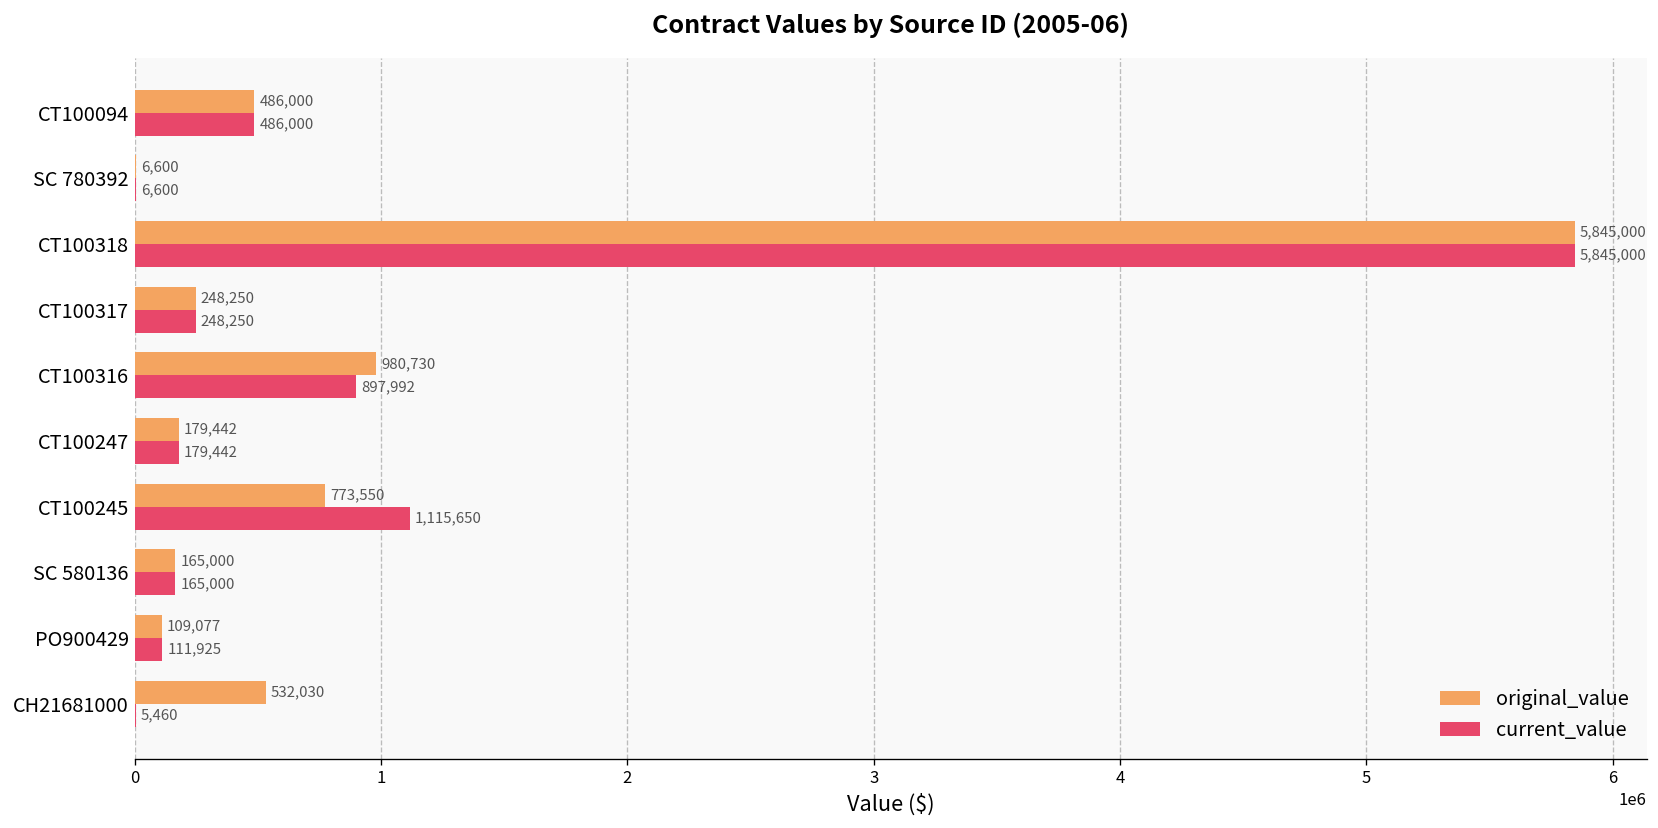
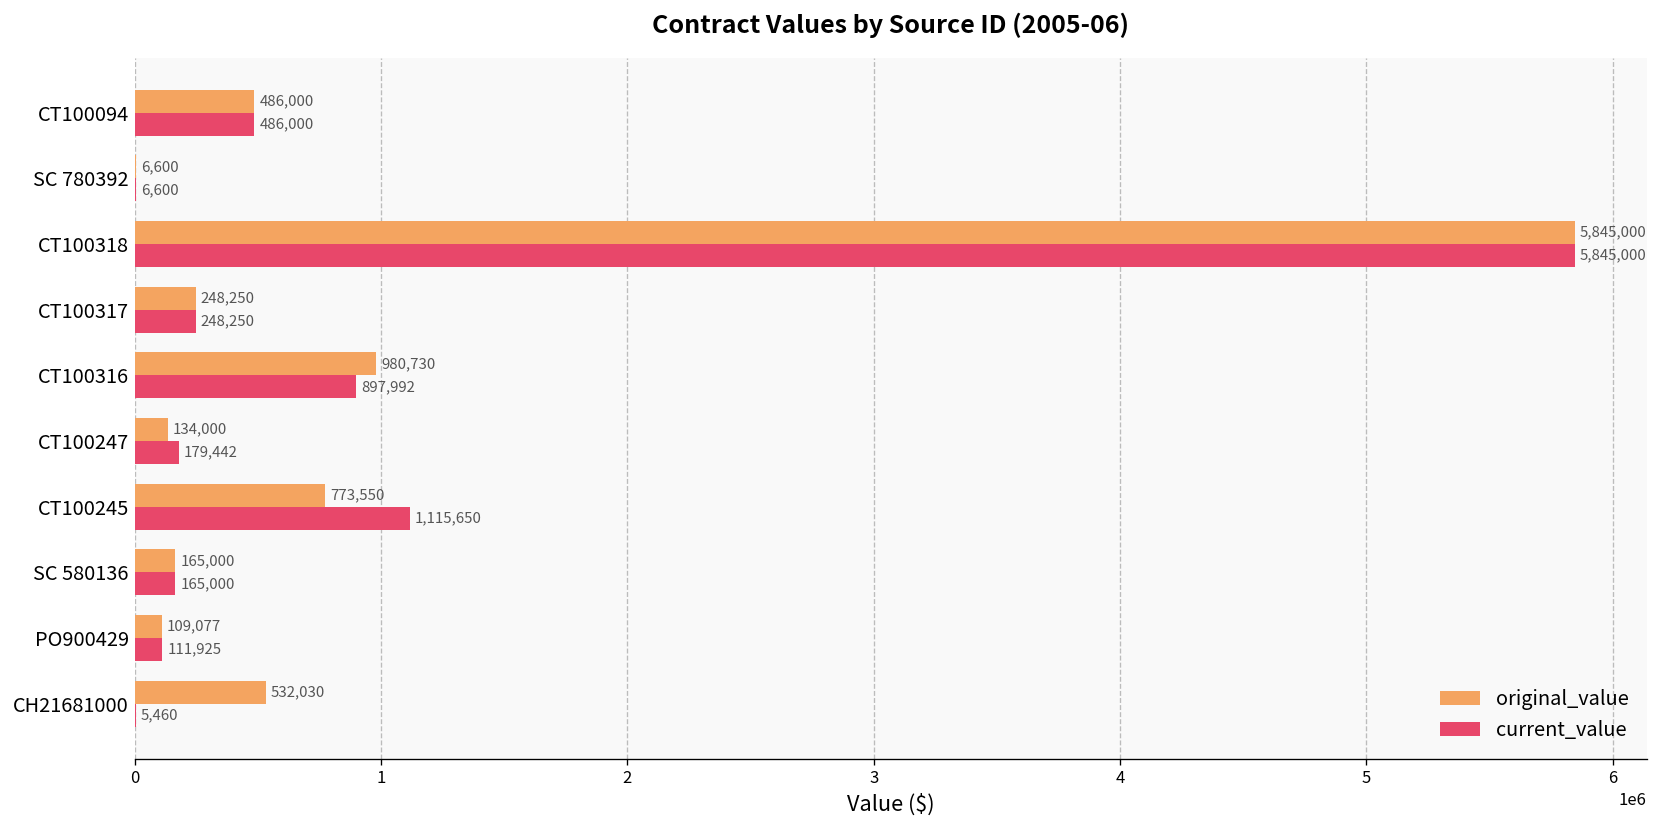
original_value, CT100247: 179,442 -> 134,000
